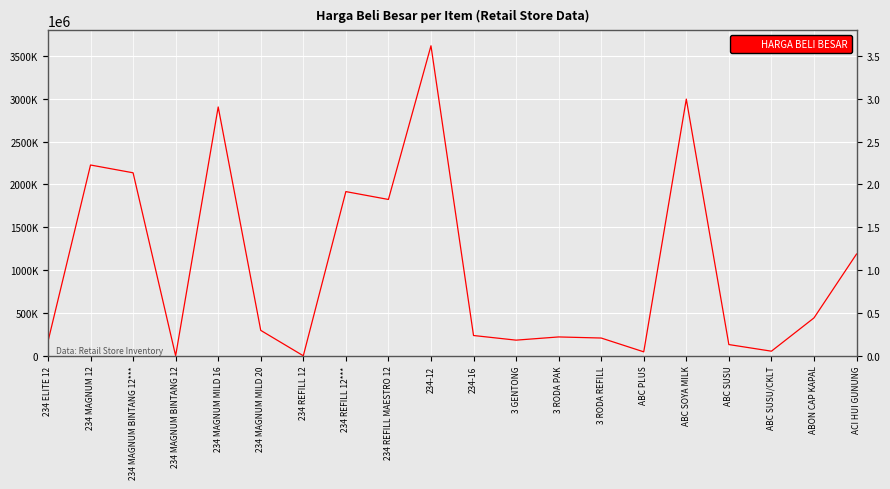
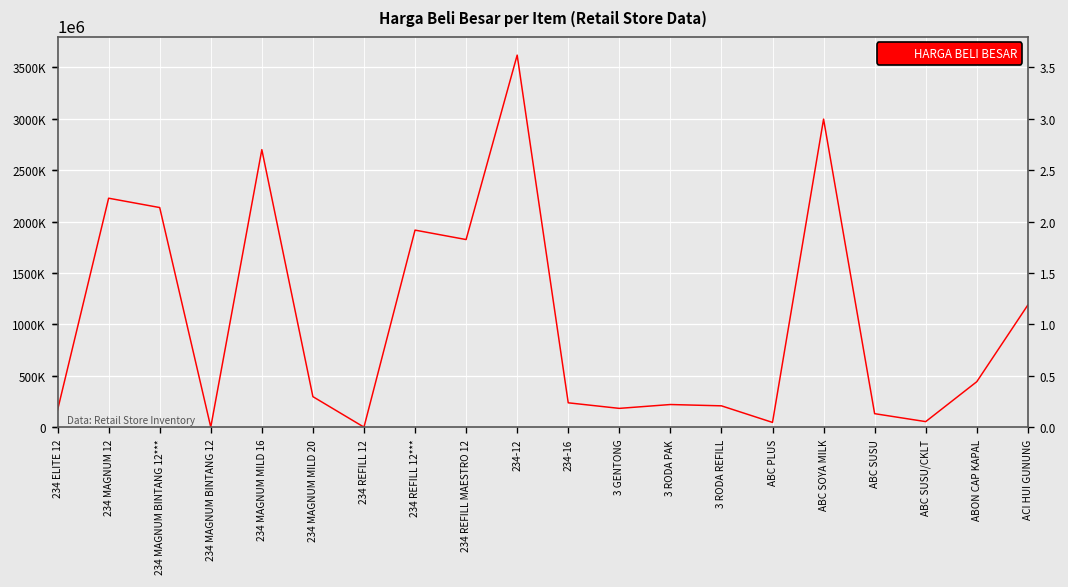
234 MAGNUM MILD 16: 2900000 -> 2700000
